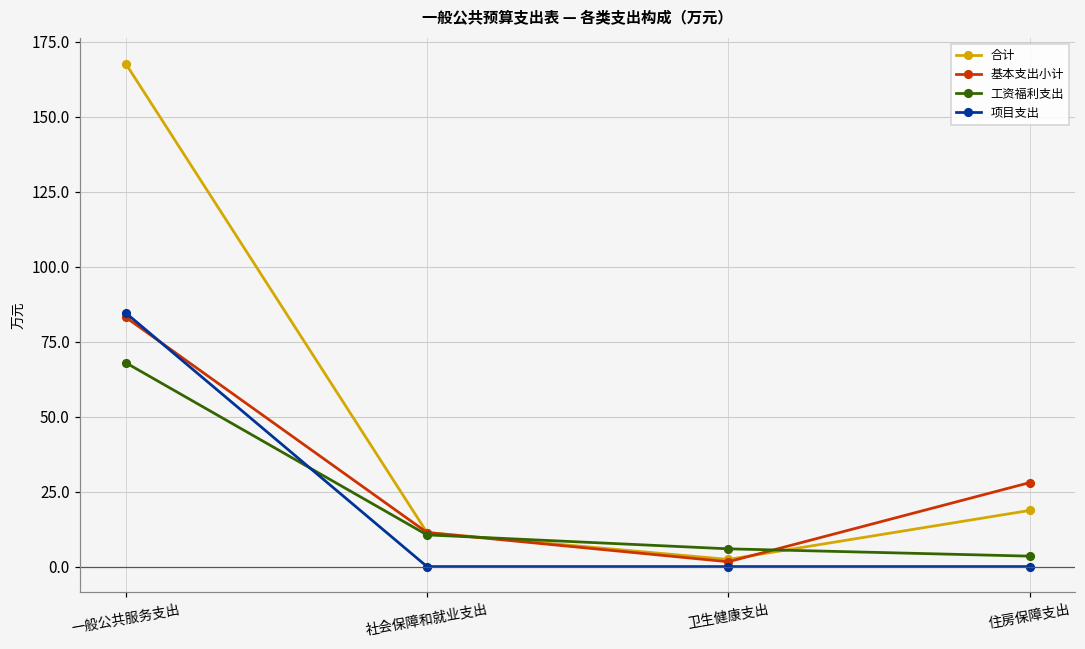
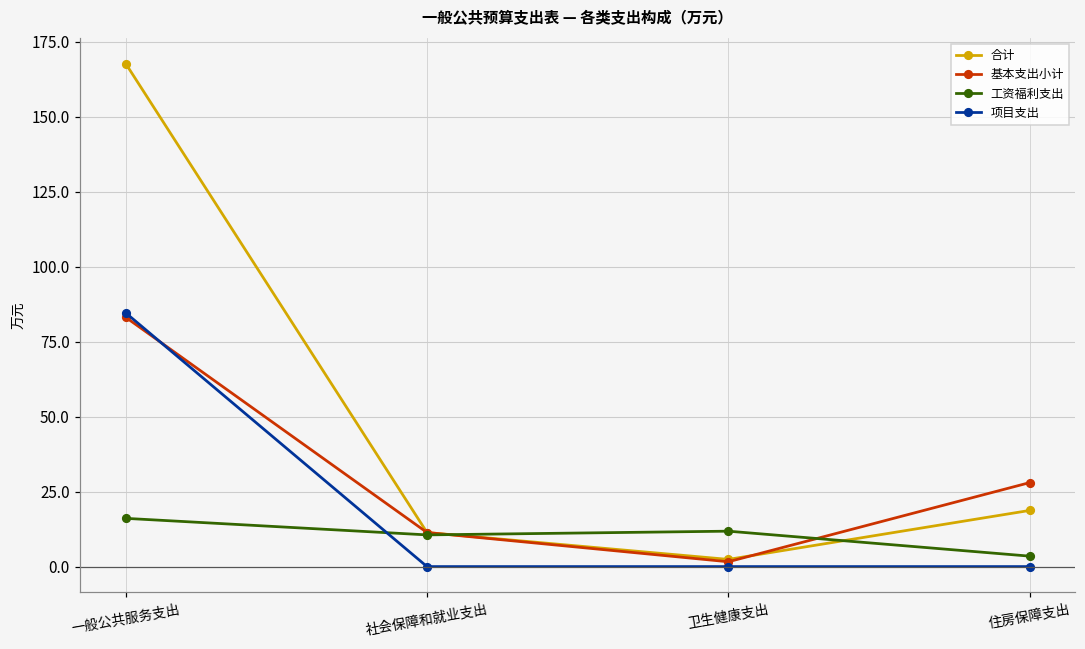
工资福利支出, 一般公共服务支出: 68 -> 16
工资福利支出, 卫生健康支出: 6 -> 12
